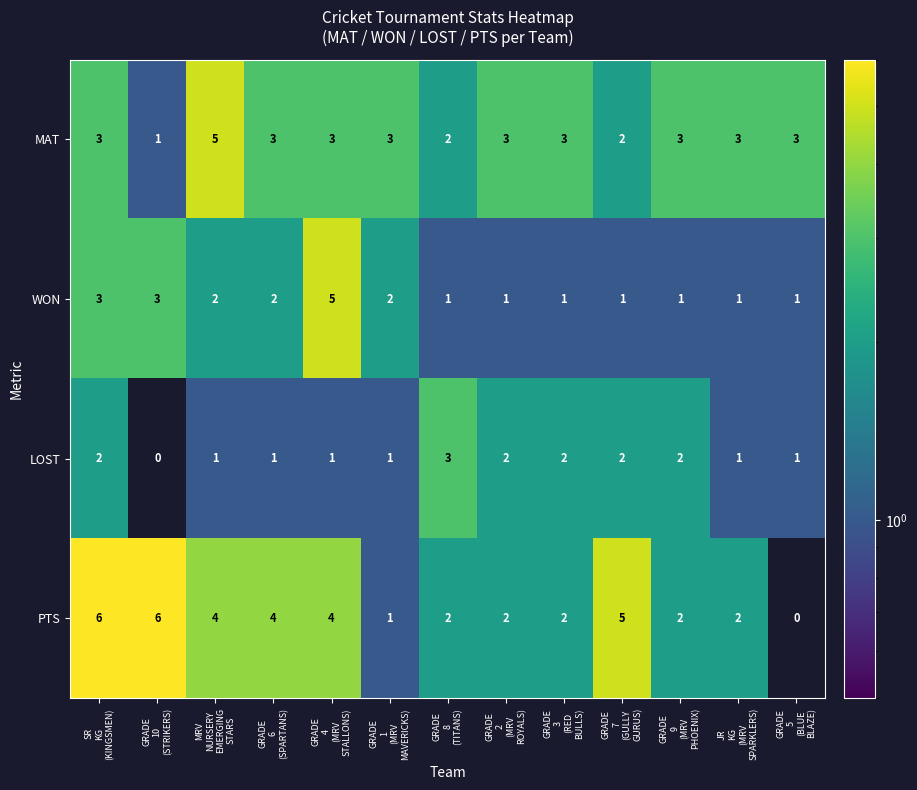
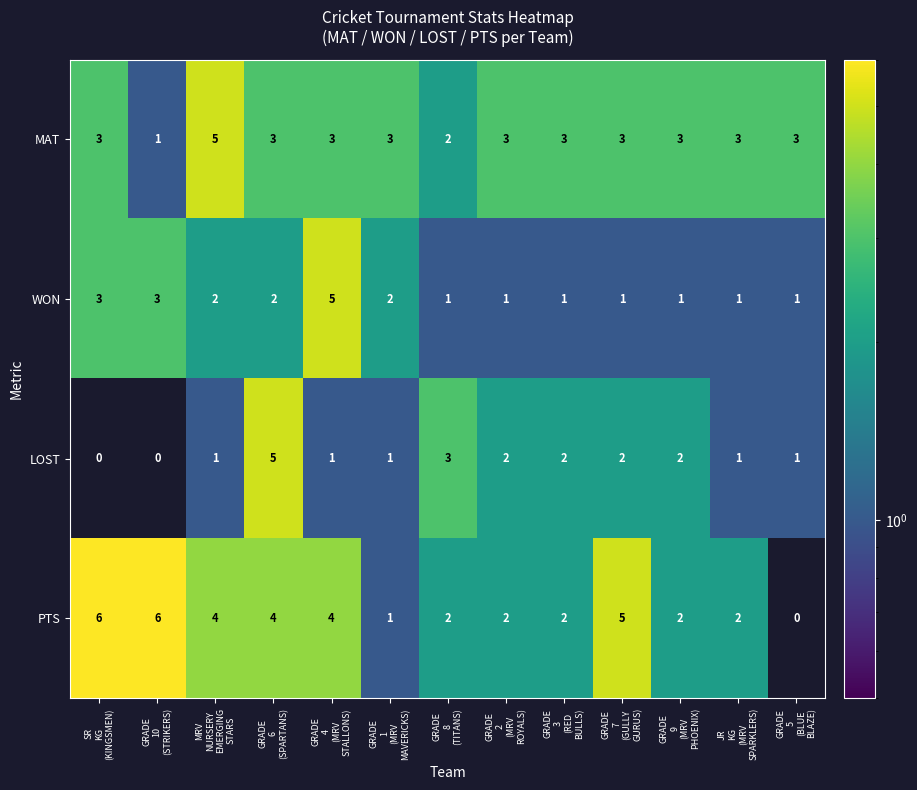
MAT, GRADE 7 (GULLY GURUS): 2 -> 3
LOST, SR KG (KINGSMEN): 2 -> 0
LOST, GRADE 6 (SPARTANS): 1 -> 5
